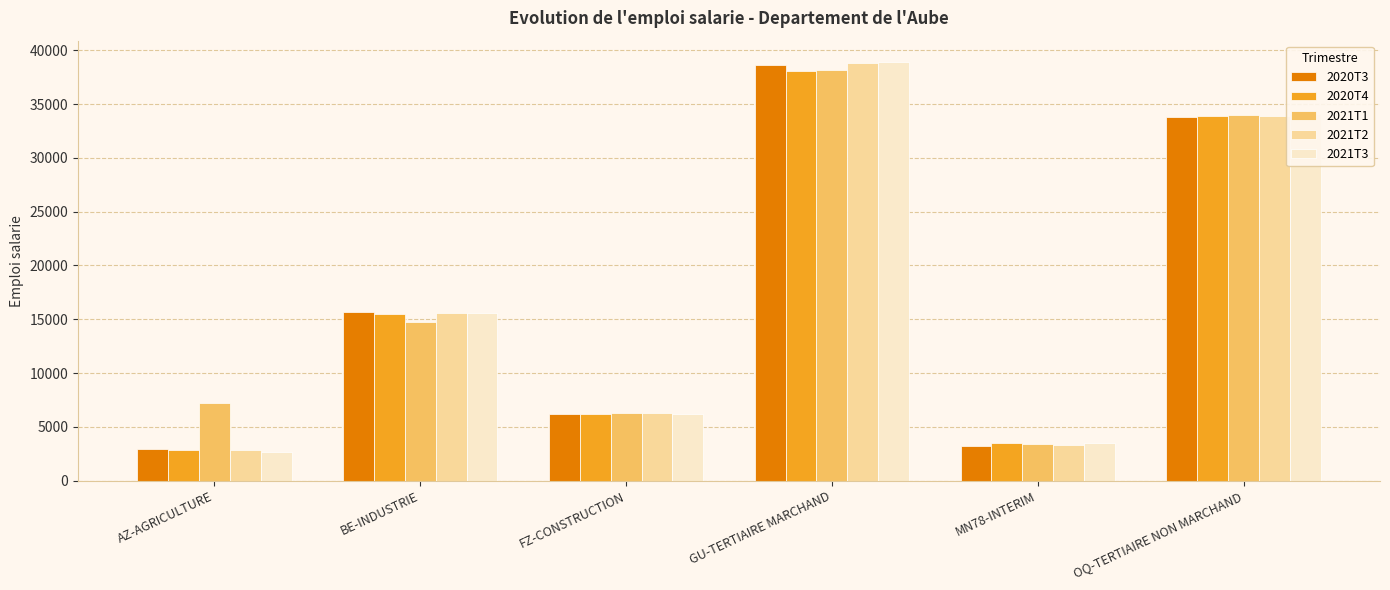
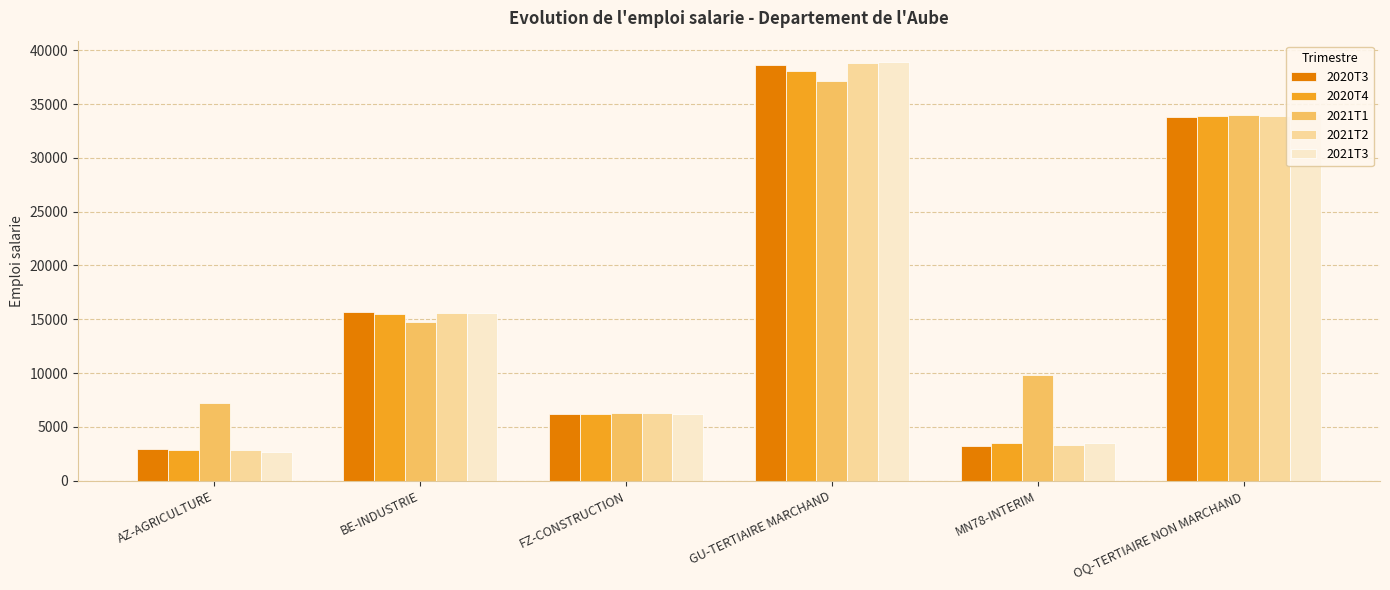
2021T1, GU-TERTIAIRE MARCHAND: 38200 -> 37100
2021T1, MN78-INTERIM: 3400 -> 9800
